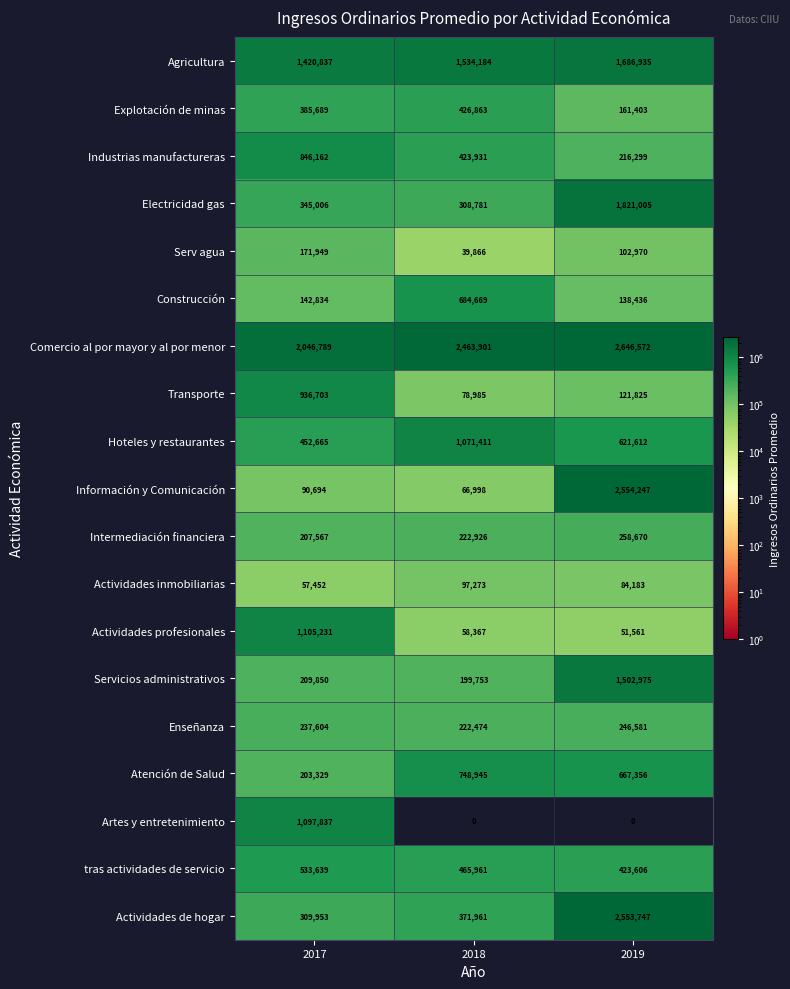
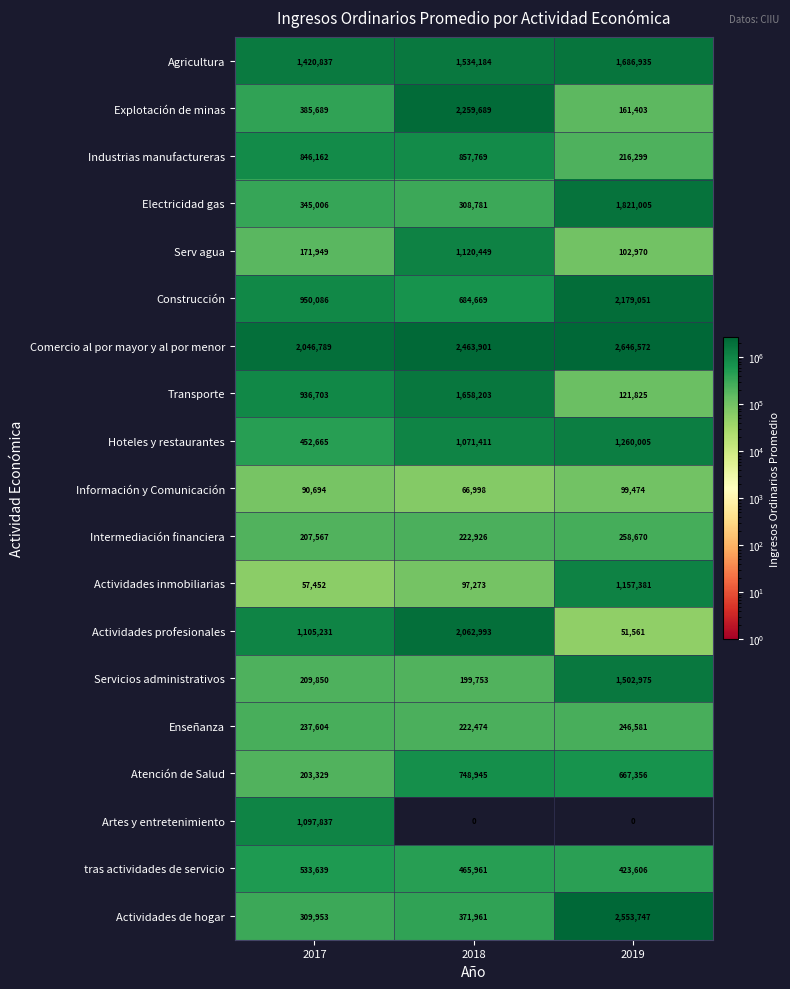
Explotación de minas, 2018: 426,863 -> 2,259,689
Industrias manufactureras, 2018: 423,931 -> 857,769
Serv agua, 2018: 39,866 -> 1,120,449
Construcción, 2017: 142,834 -> 950,086
Construcción, 2019: 138,436 -> 2,179,051
Transporte, 2018: 78,985 -> 1,658,203
Hoteles y restaurantes, 2019: 621,612 -> 1,260,005
Información y Comunicación, 2019: 2,554,247 -> 99,474
Actividades inmobiliarias, 2019: 84,183 -> 1,157,381
Actividades profesionales, 2018: 58,367 -> 2,062,993
